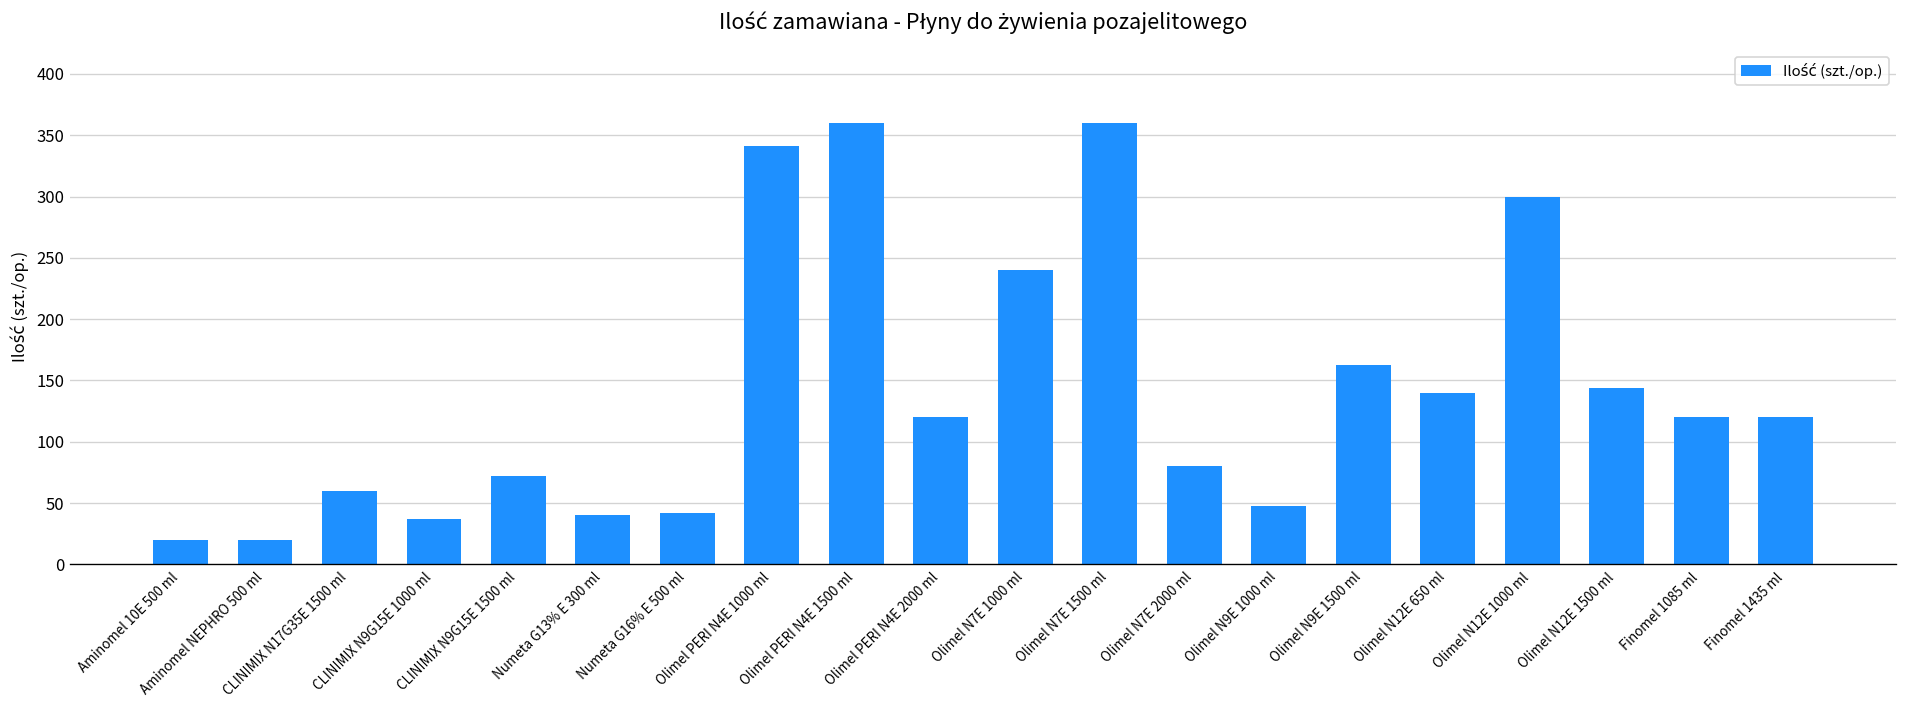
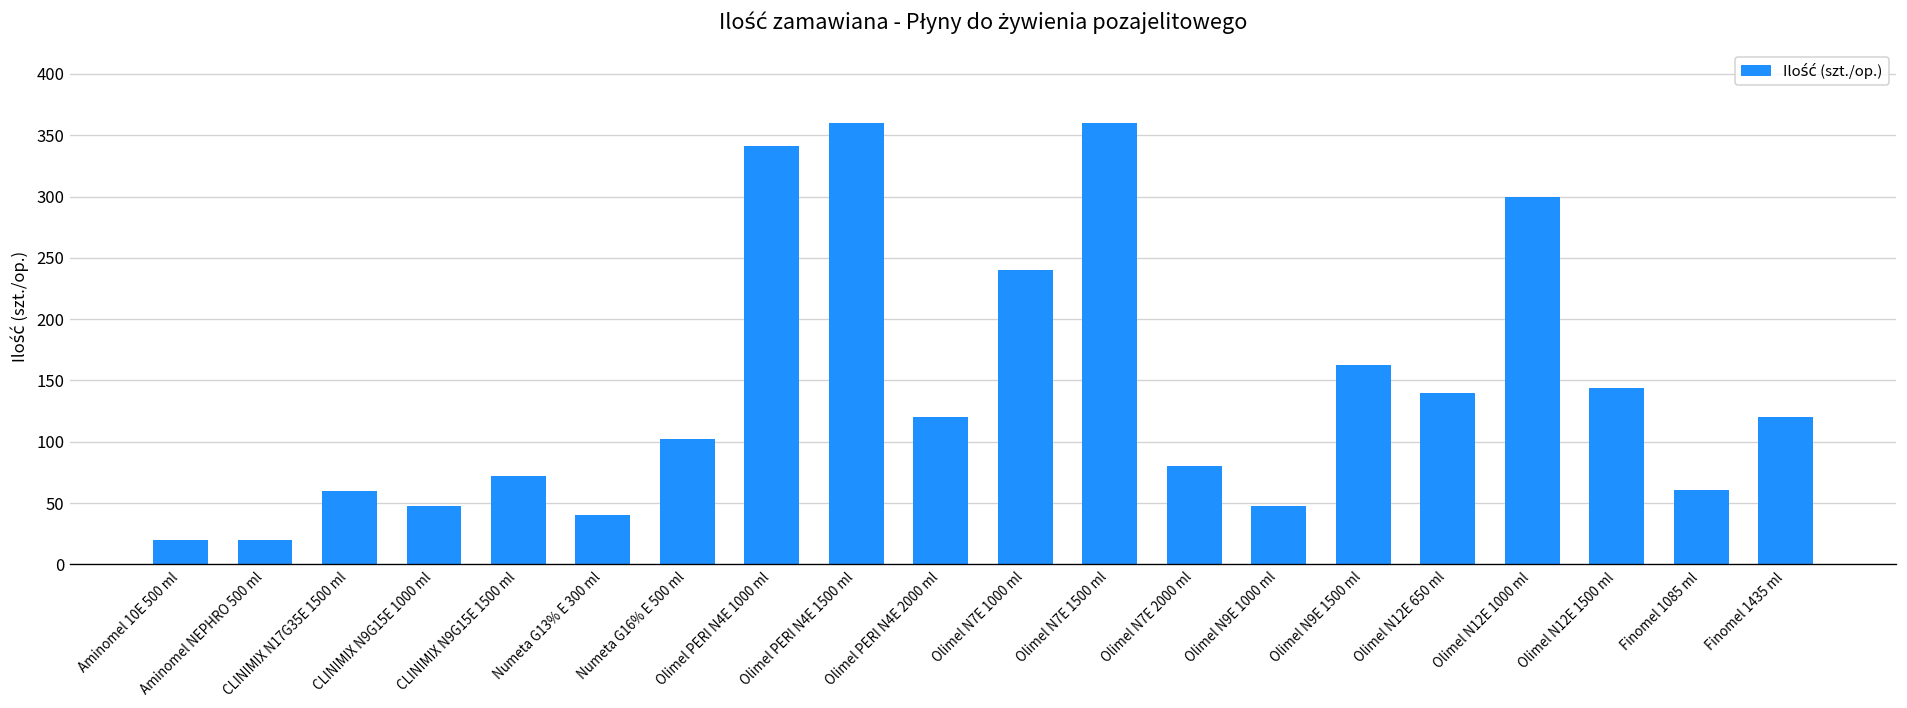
CLINIMIX N9G15E 1000 ml: 37 -> 48
Numeta G16% E 500 ml: 42 -> 102
Finomel 1085 ml: 120 -> 61
